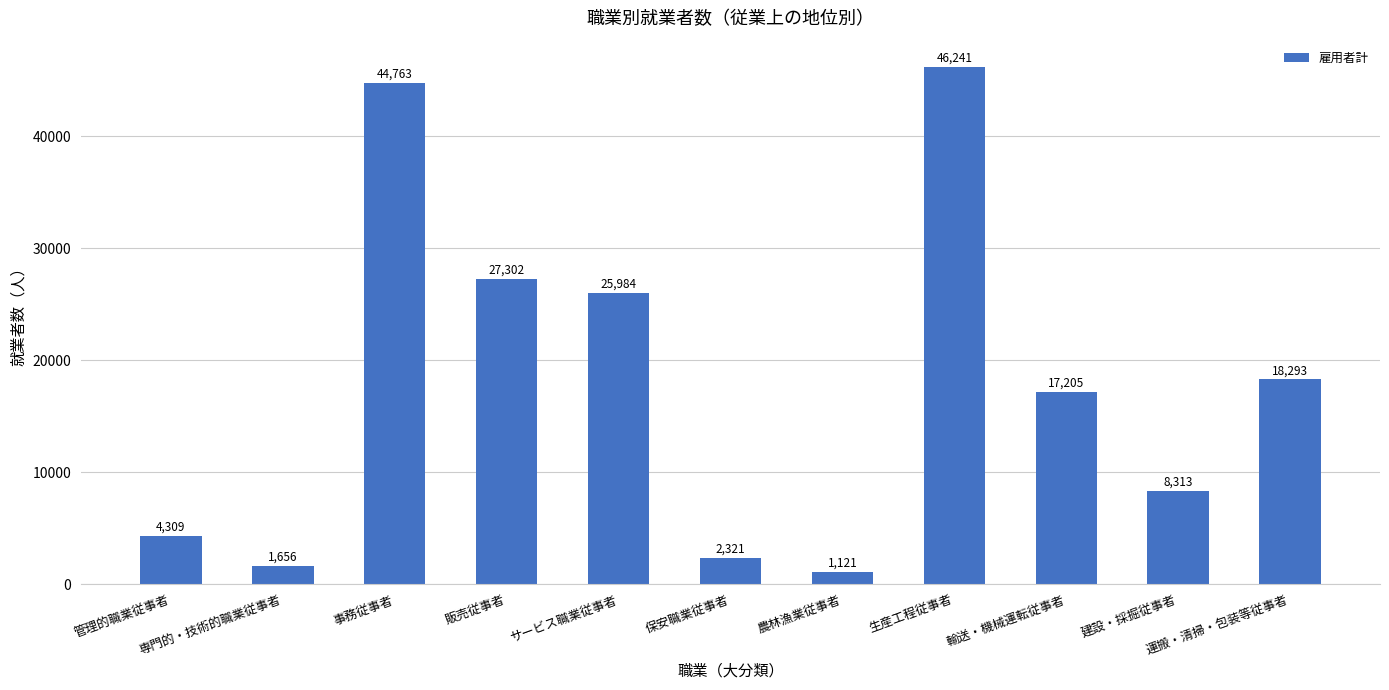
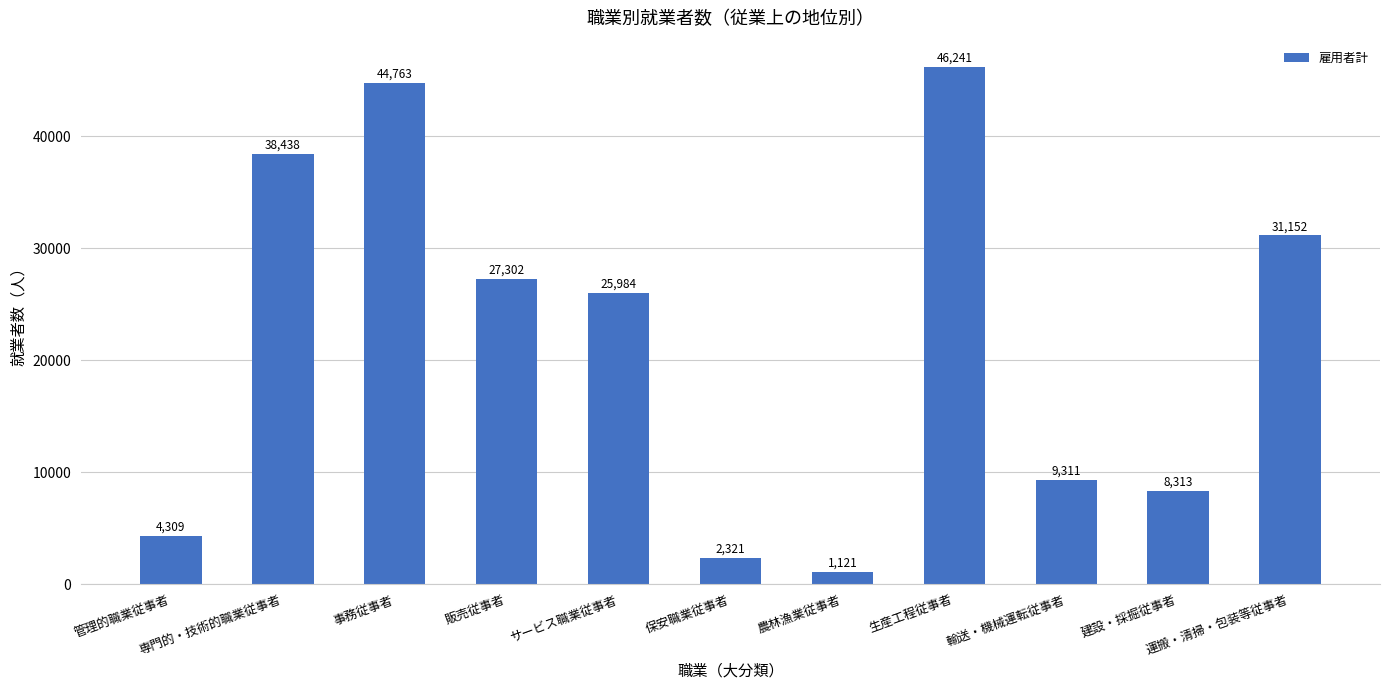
専門的・技術的職業従事者: 1,656 -> 38,438
輸送・機械運転従事者: 17,205 -> 9,311
運搬・清掃・包装等従事者: 18,293 -> 31,152
